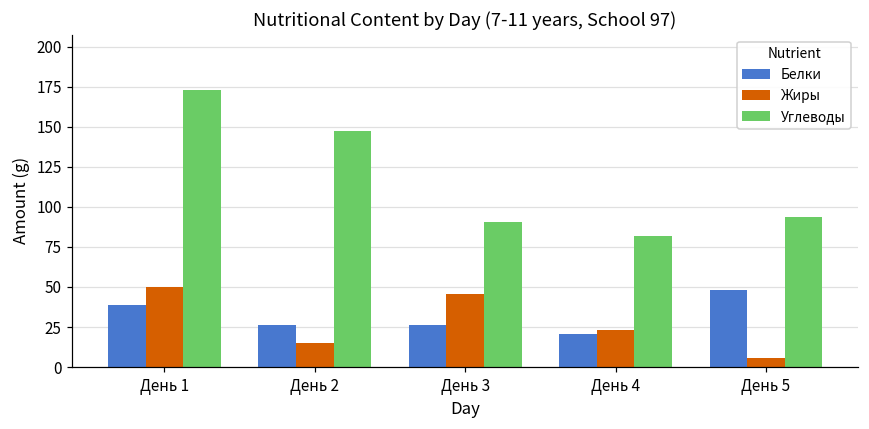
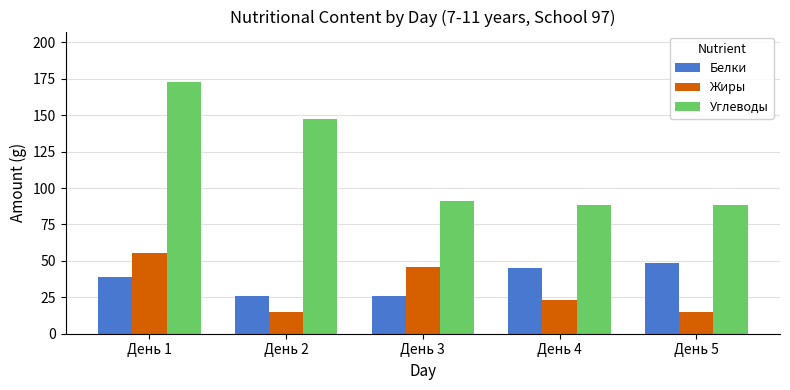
Жиры, День 1: 50 -> 56
Белки, День 4: 20 -> 45
Углеводы, День 4: 82 -> 88
Жиры, День 5: 6 -> 15
Углеводы, День 5: 94 -> 88
